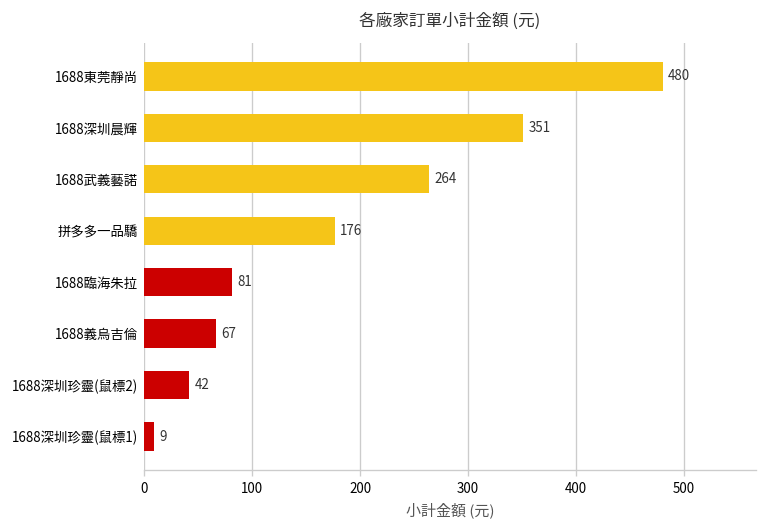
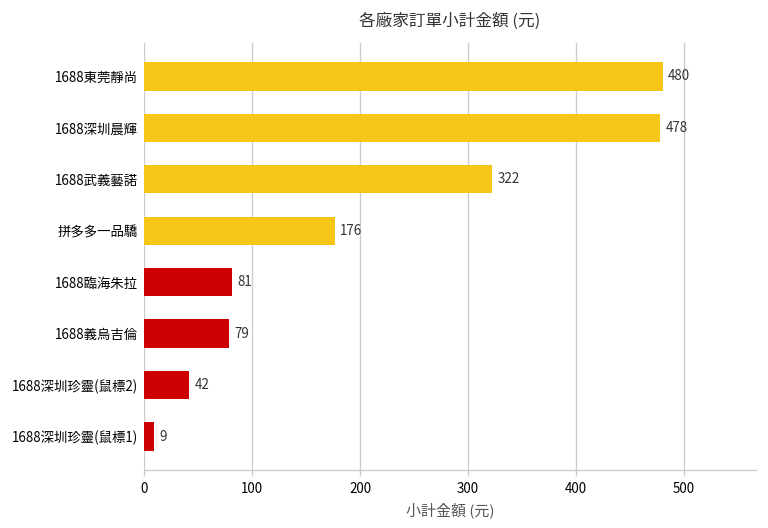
1688深圳晨輝: 351 -> 478
1688武義藝諾: 264 -> 322
1688義烏吉倫: 67 -> 79
